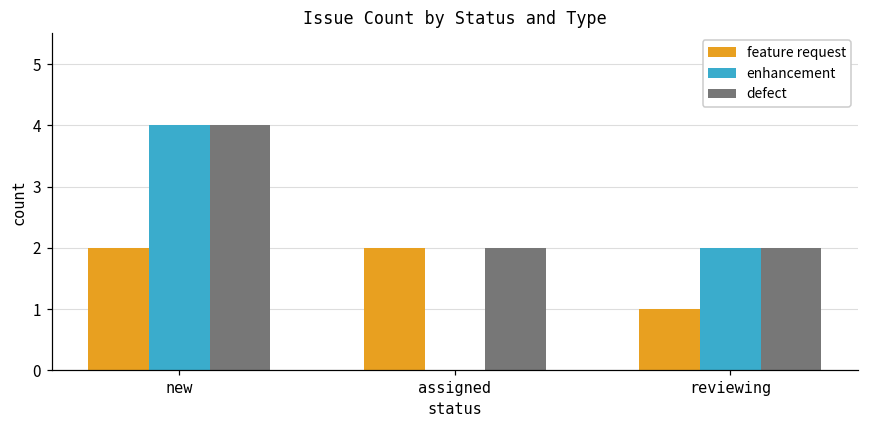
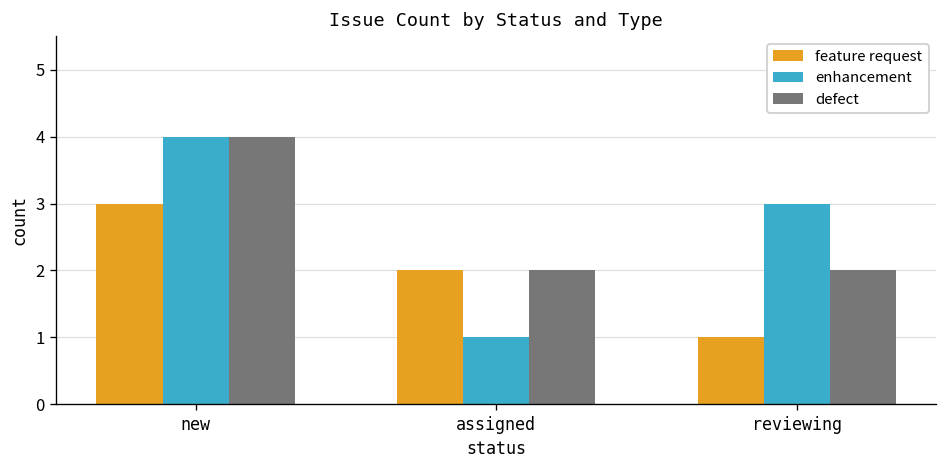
feature request, new: 2 -> 3
enhancement, assigned: 0 -> 1
enhancement, reviewing: 2 -> 3
